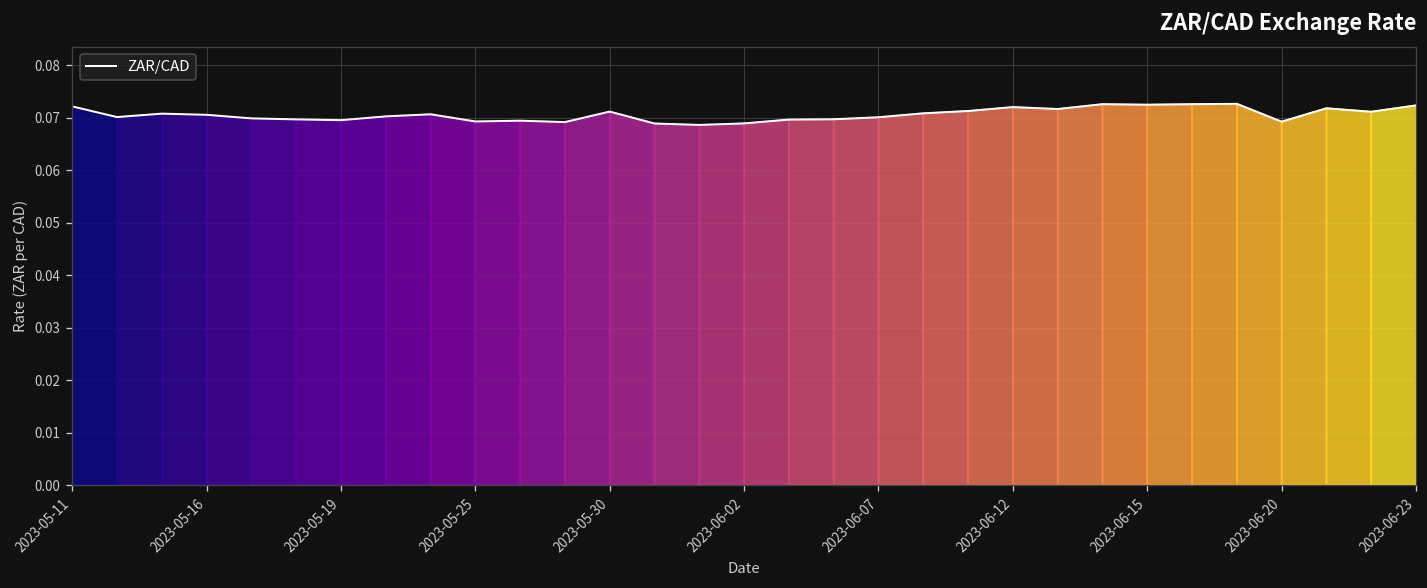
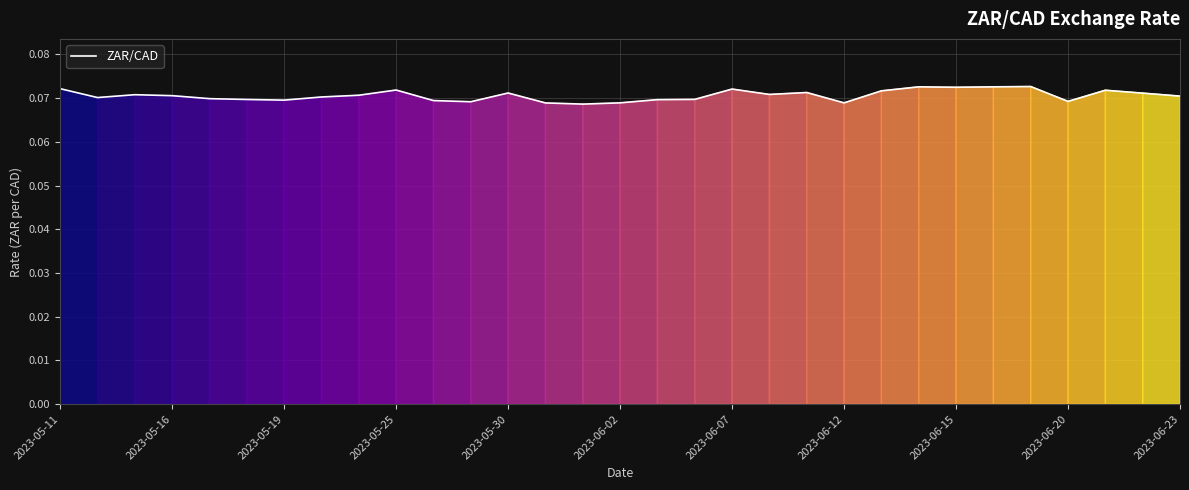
2023-05-25: 0.069 -> 0.072
2023-06-07: 0.070 -> 0.072
2023-06-12: 0.072 -> 0.069
2023-06-23: 0.072 -> 0.070
